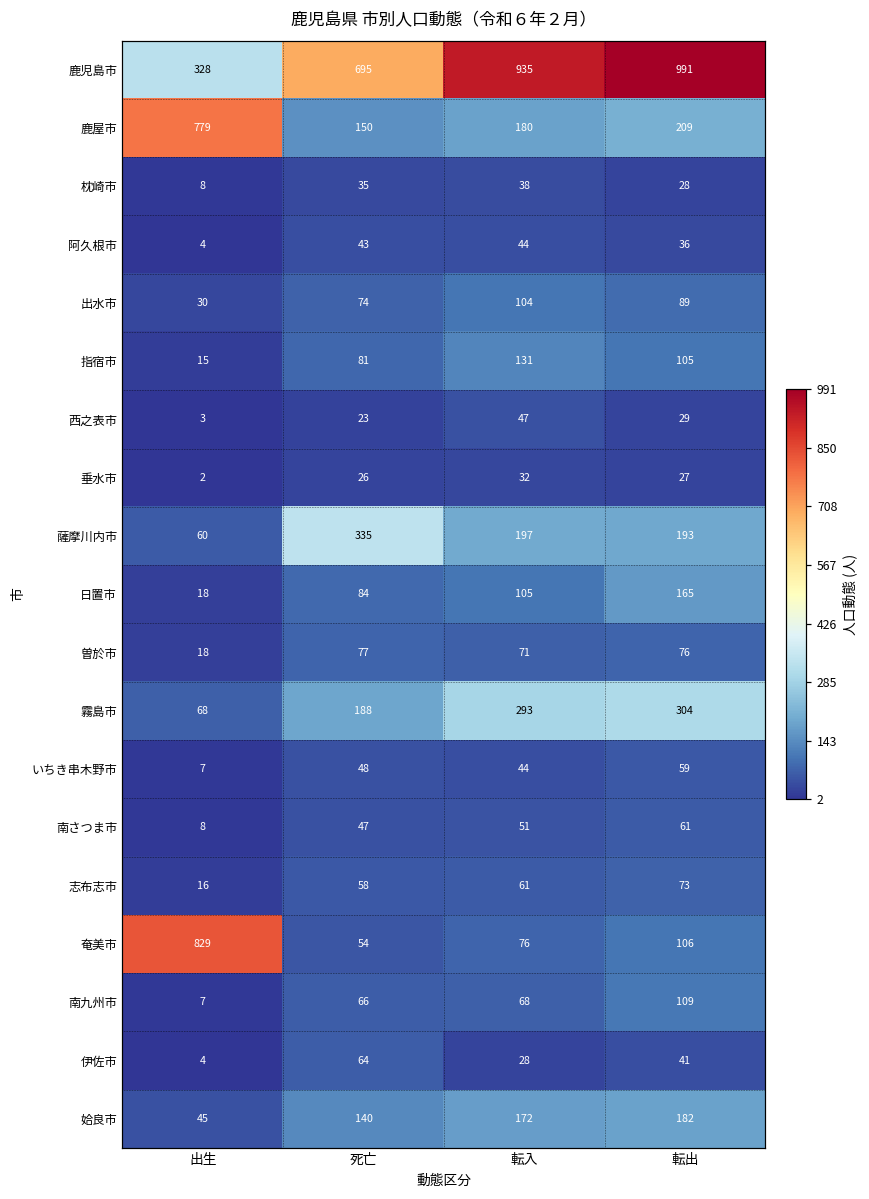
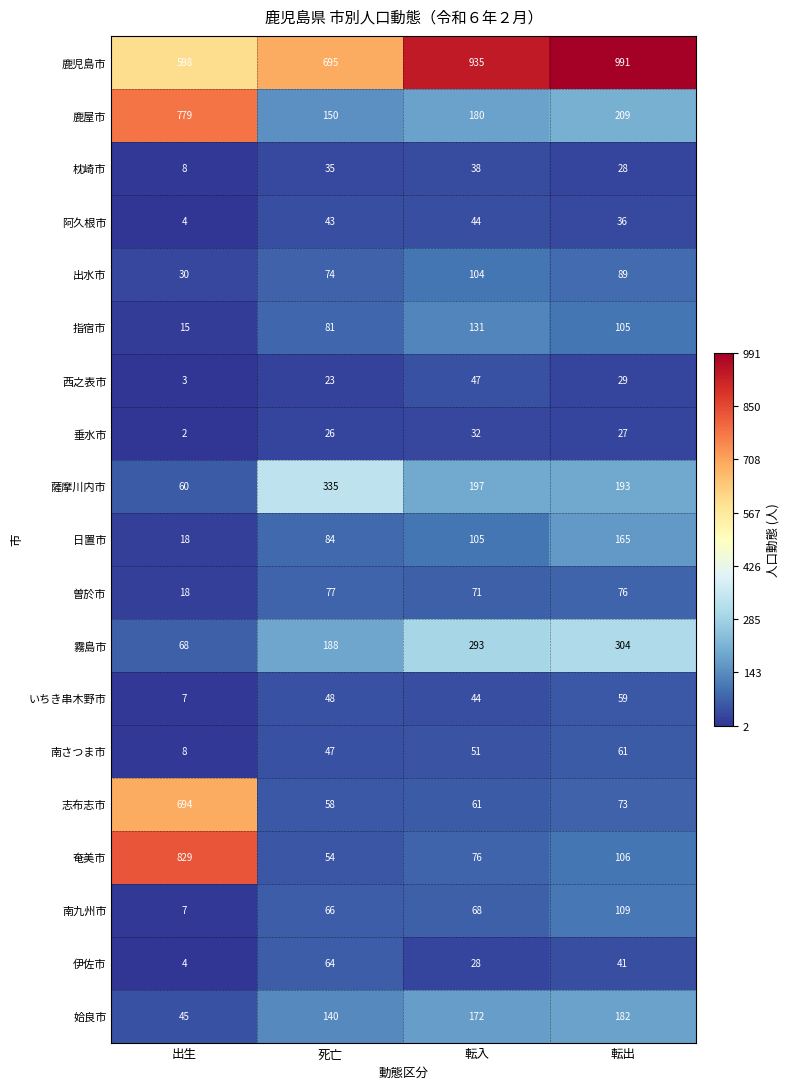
鹿児島市, 出生: 328 -> 598
志布志市, 出生: 16 -> 694
